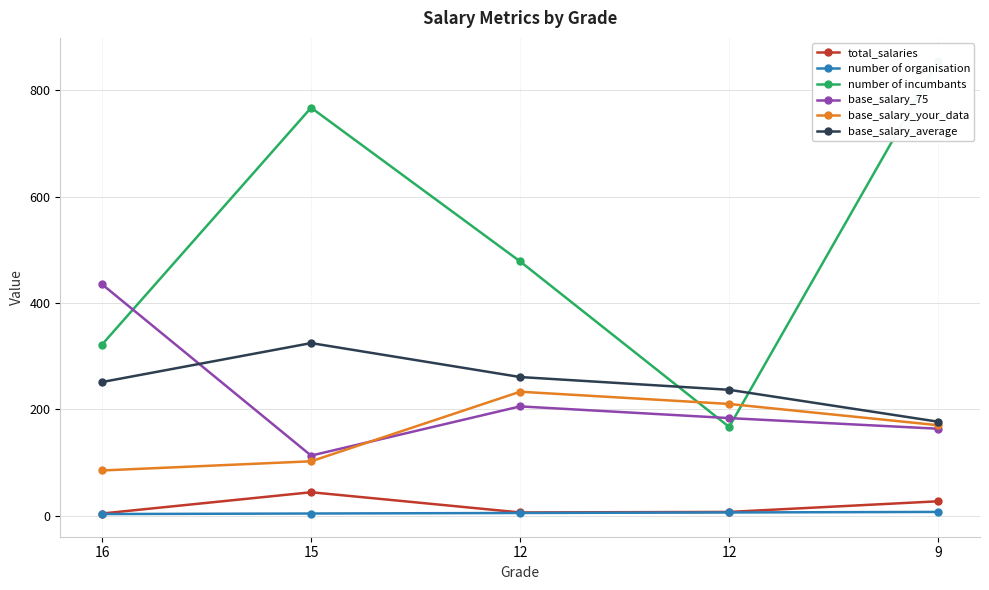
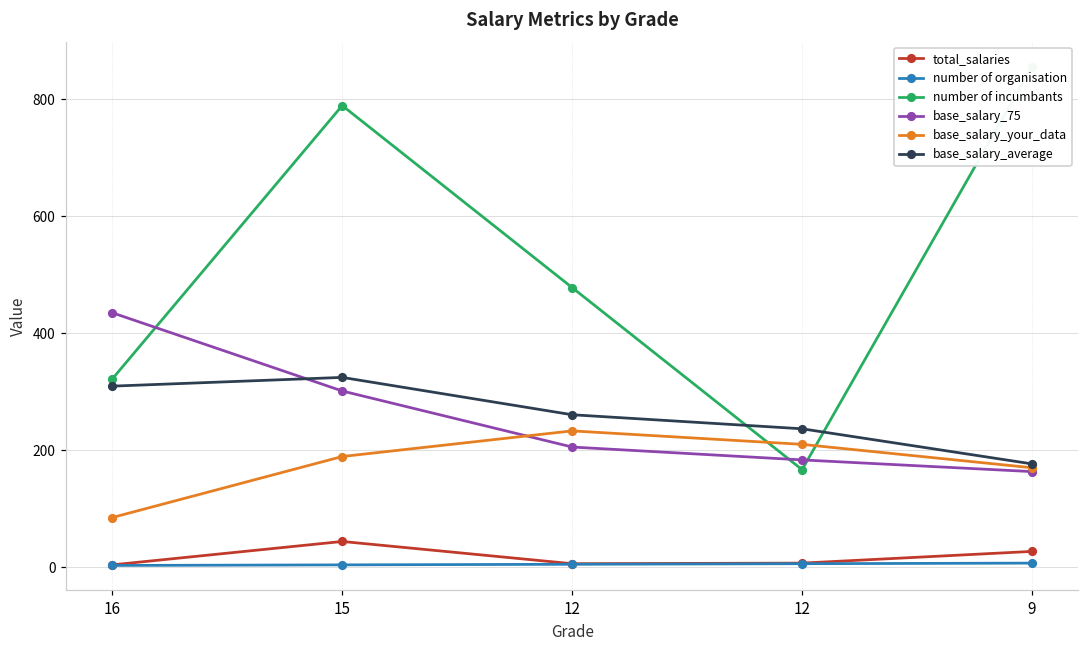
base_salary_average, 16: 250 -> 310
number of incumbants, 15: 770 -> 790
base_salary_75, 15: 110 -> 300
base_salary_your_data, 15: 100 -> 190
